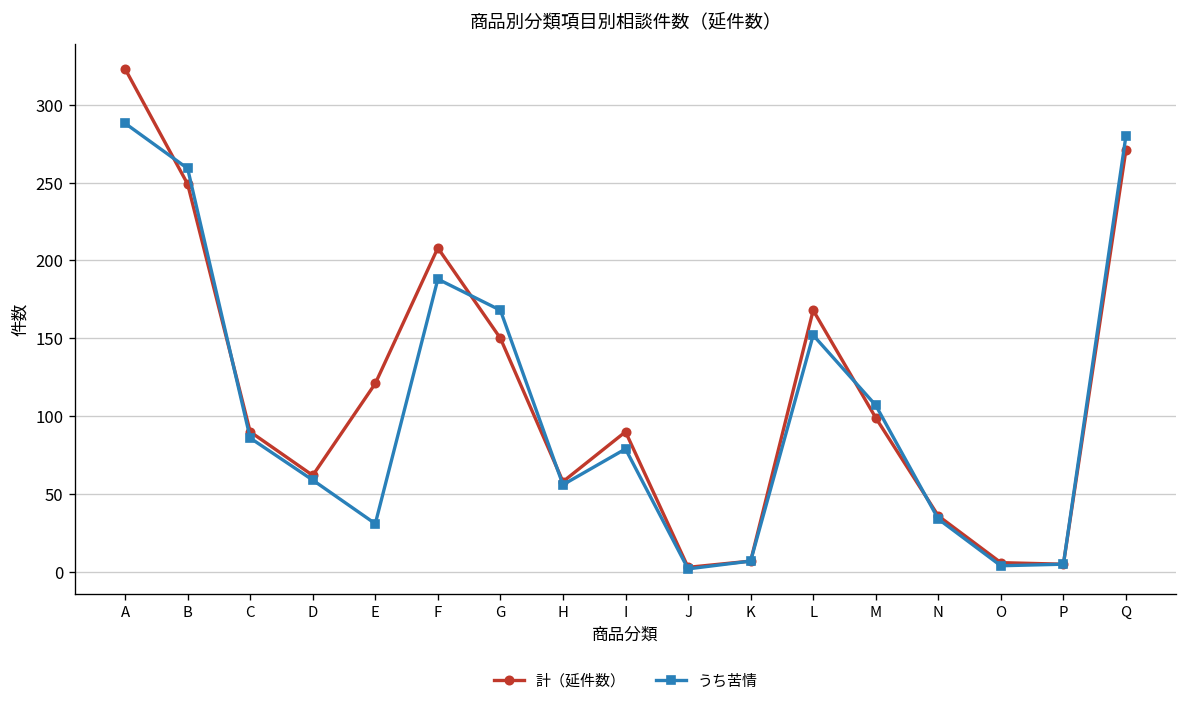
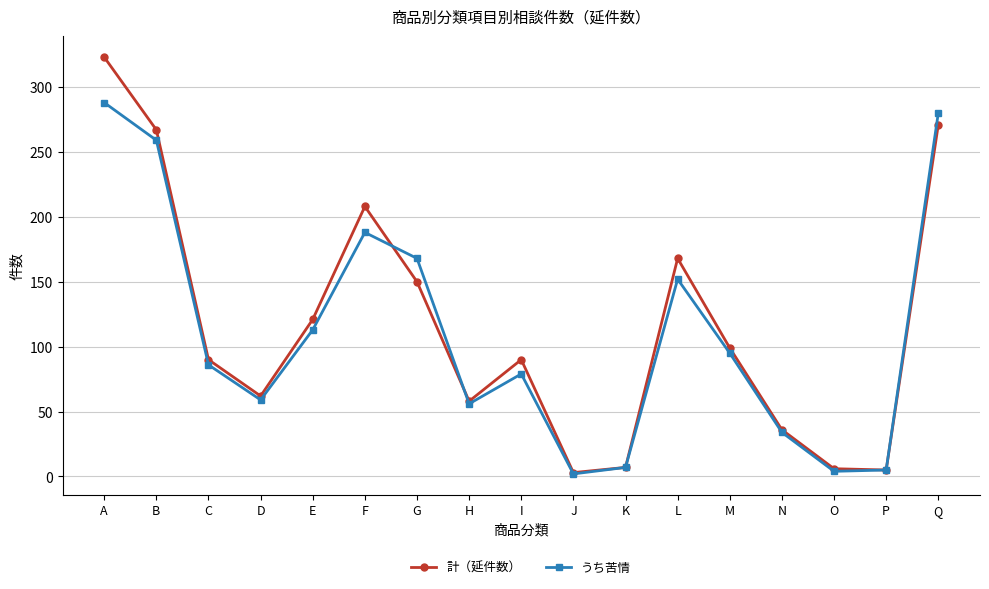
計（延件数）, B: 249 -> 267
うち苦情, E: 31 -> 113
うち苦情, M: 107 -> 95
